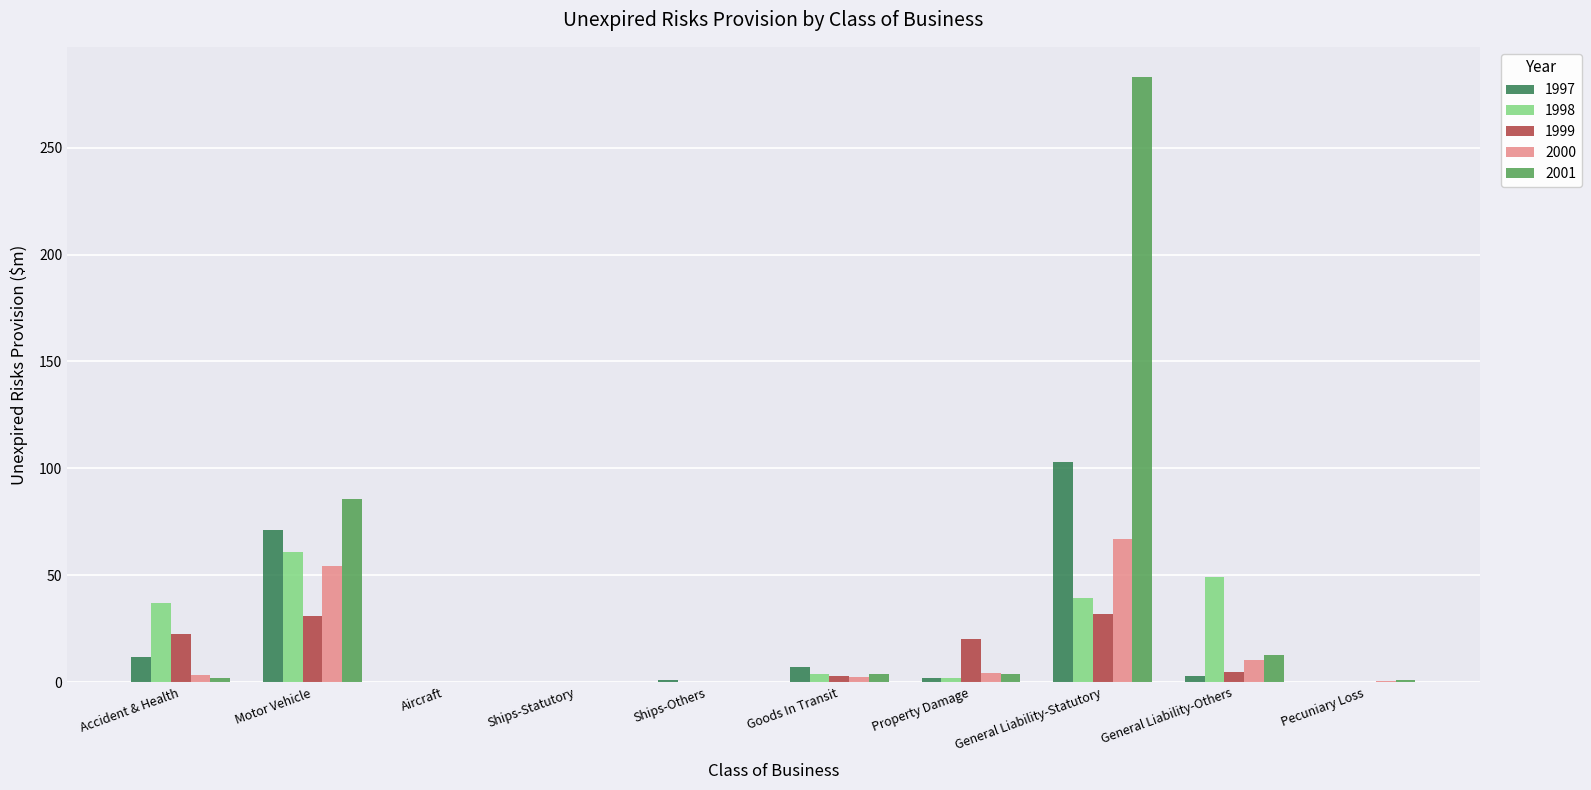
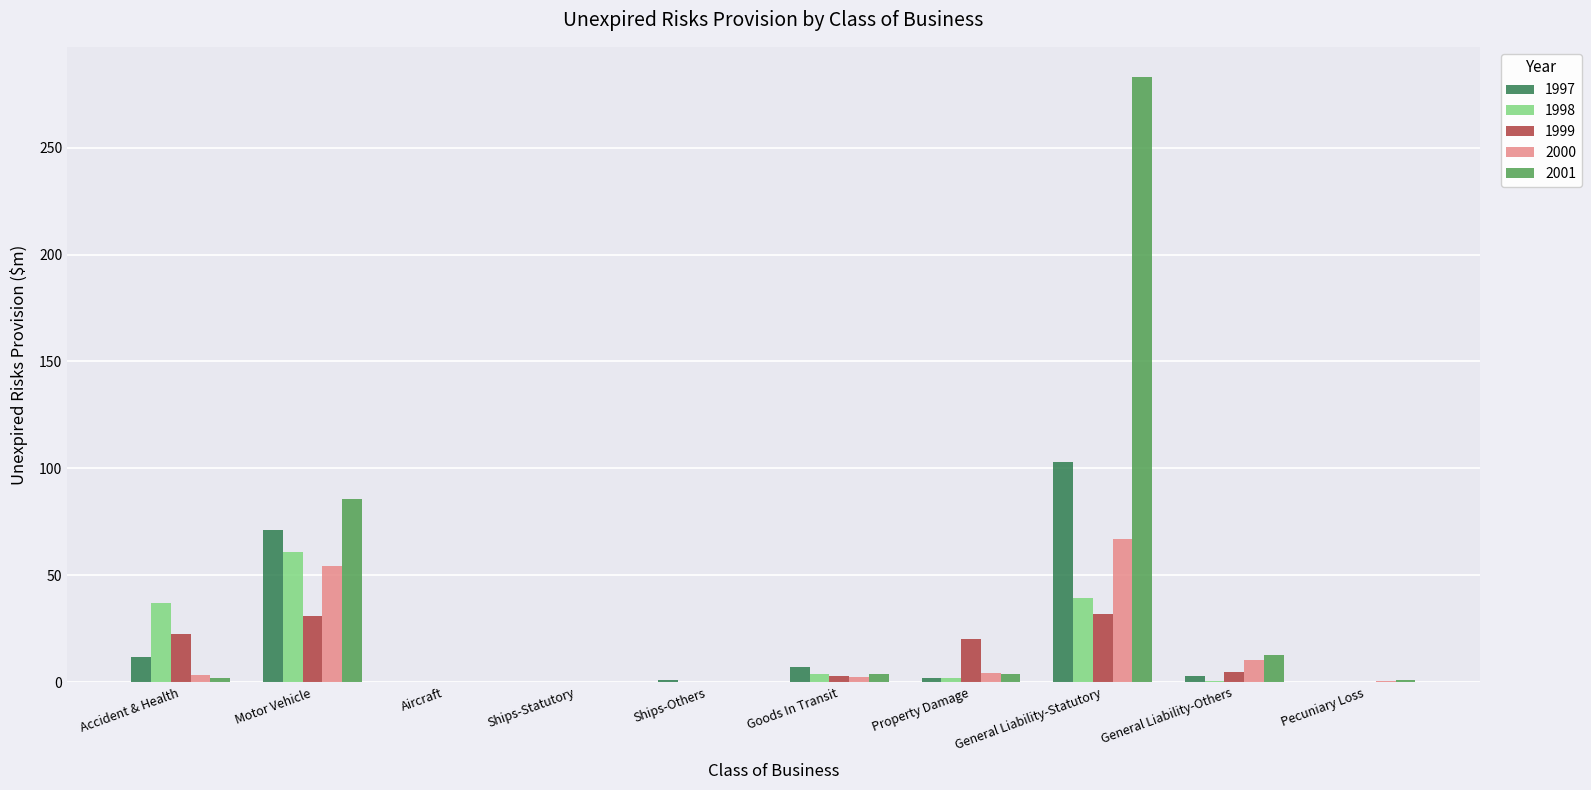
1998, General Liability-Others: 49 -> 1
